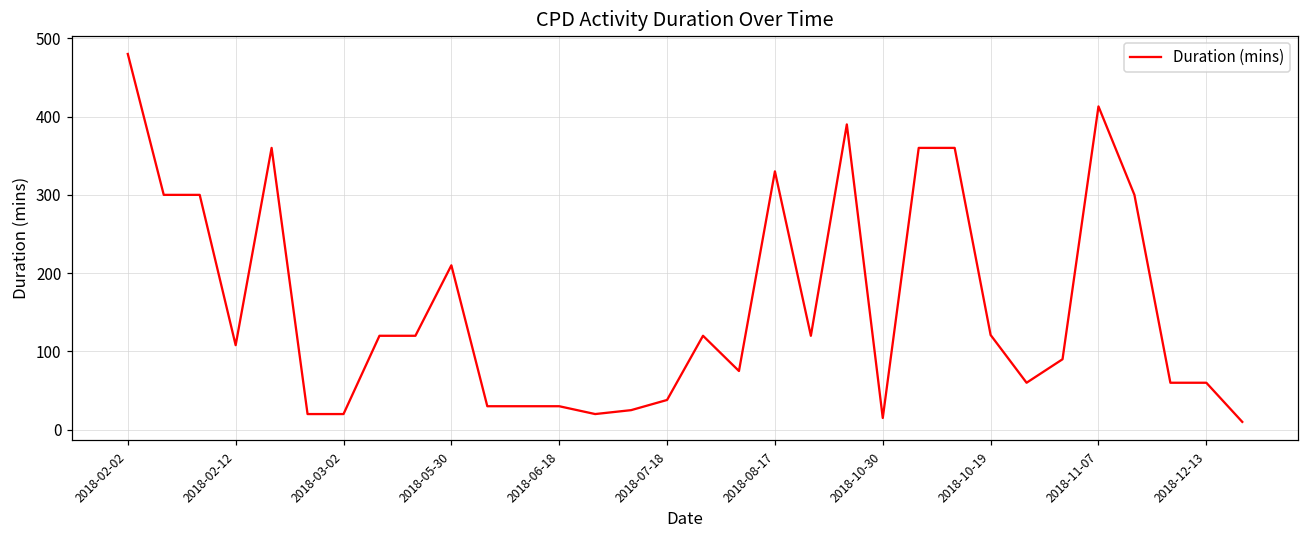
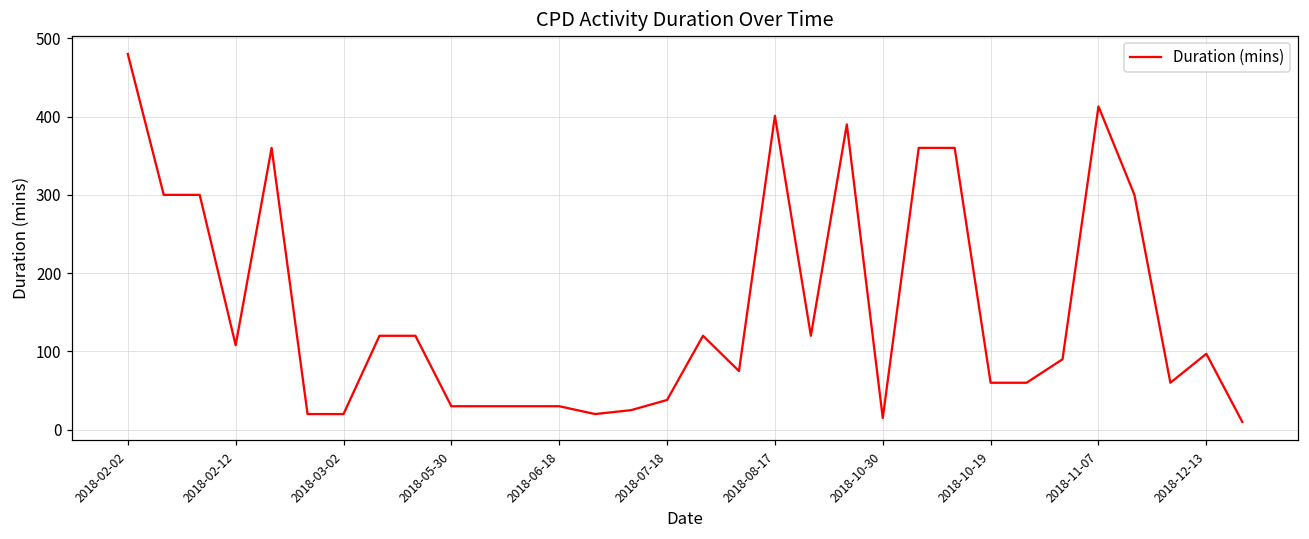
2018-05-30: 210 -> 30
2018-08-17: 330 -> 400
2018-10-19: 120 -> 60
2018-12-13: 60 -> 100
